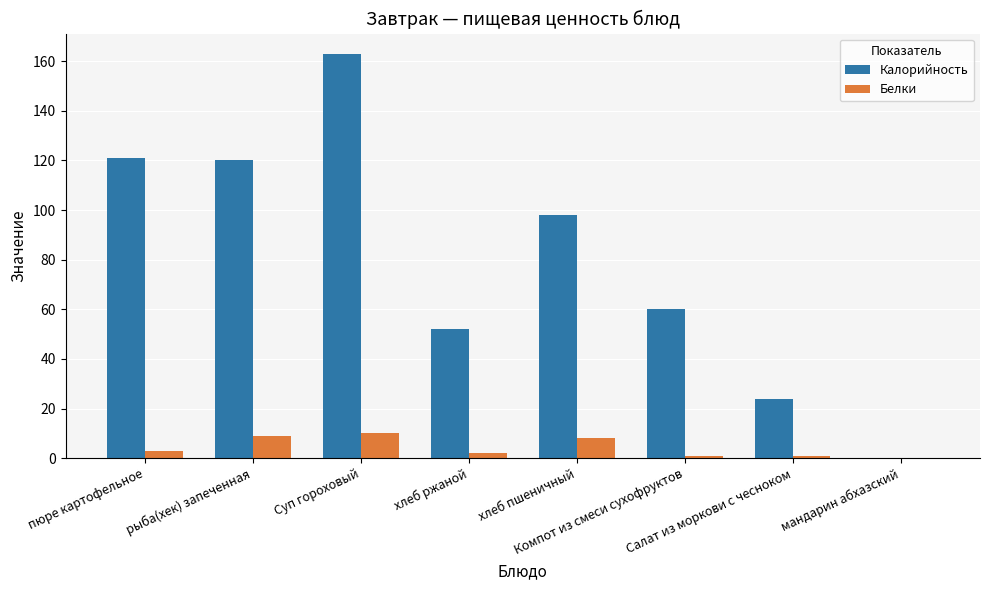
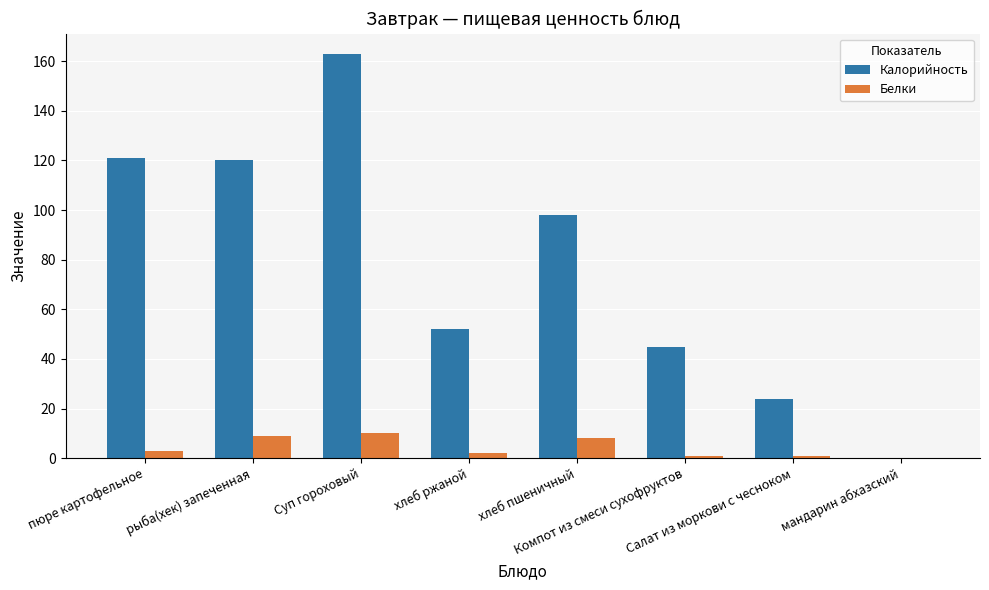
Калорийность, Компот из смеси сухофруктов: 60 -> 45
